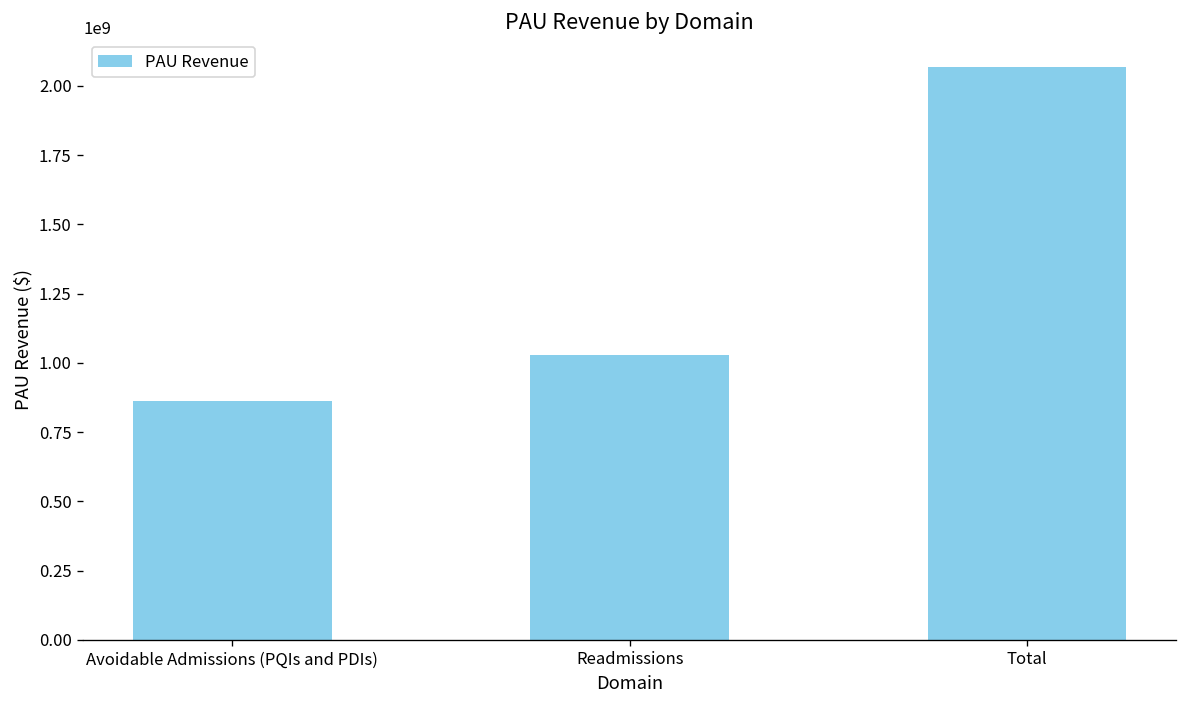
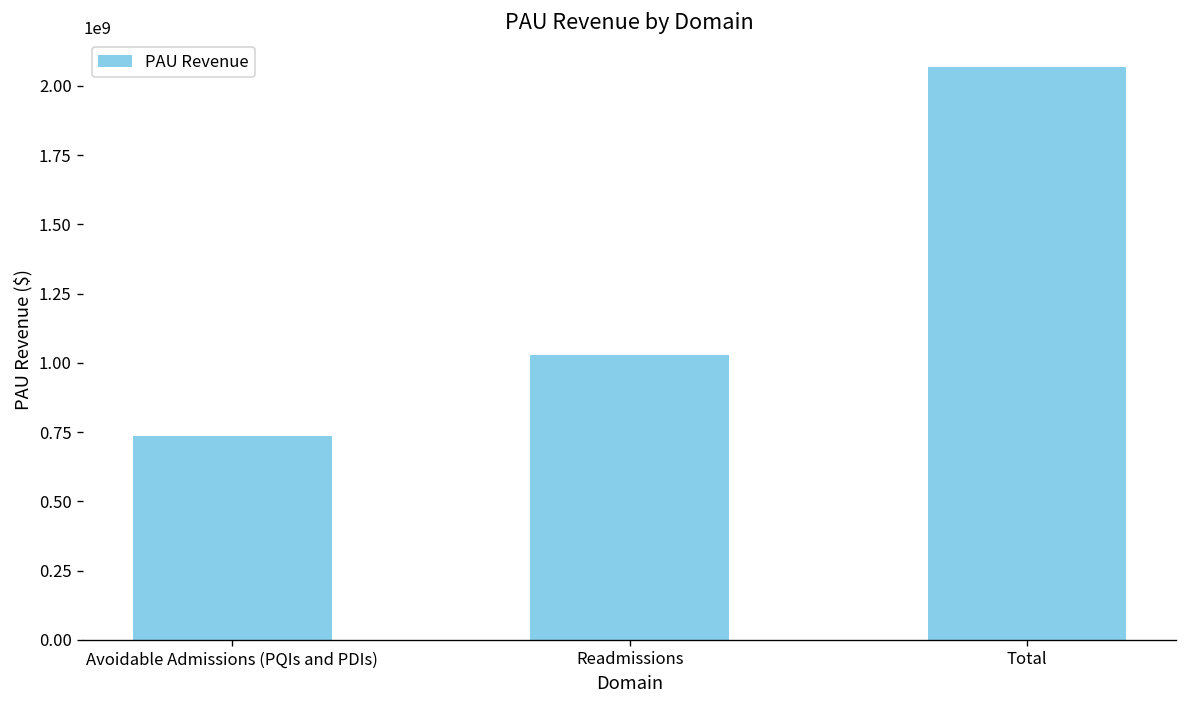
Avoidable Admissions (PQIs and PDIs): 860000000 -> 730000000
